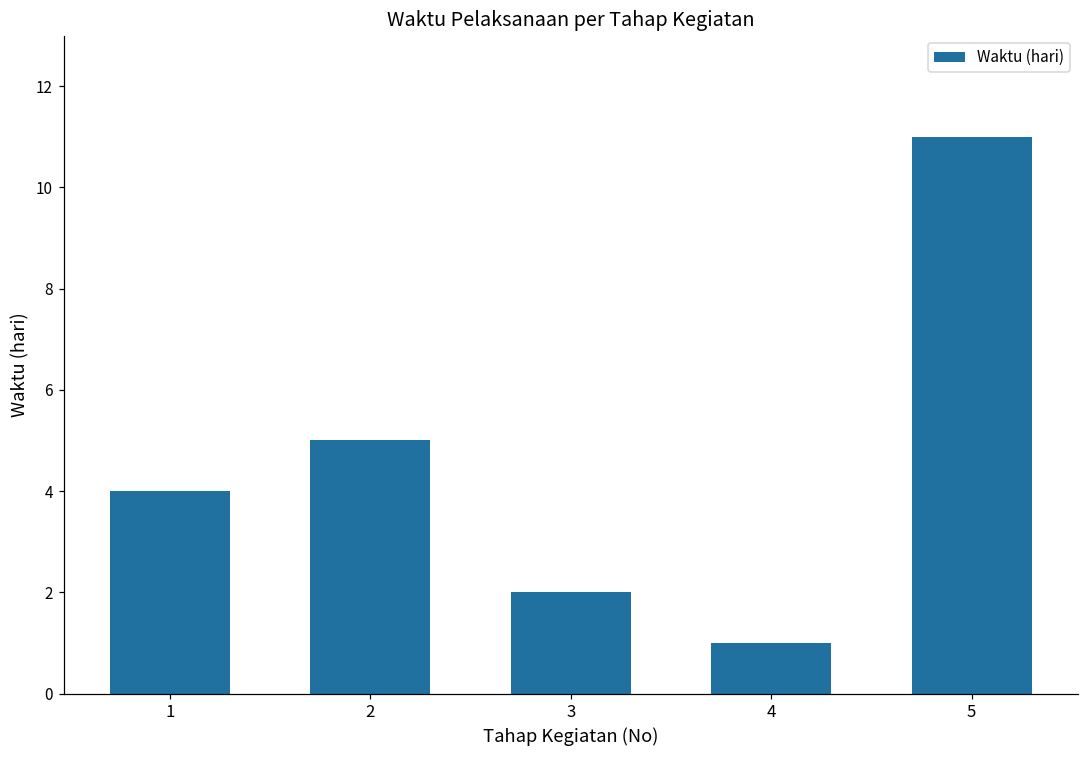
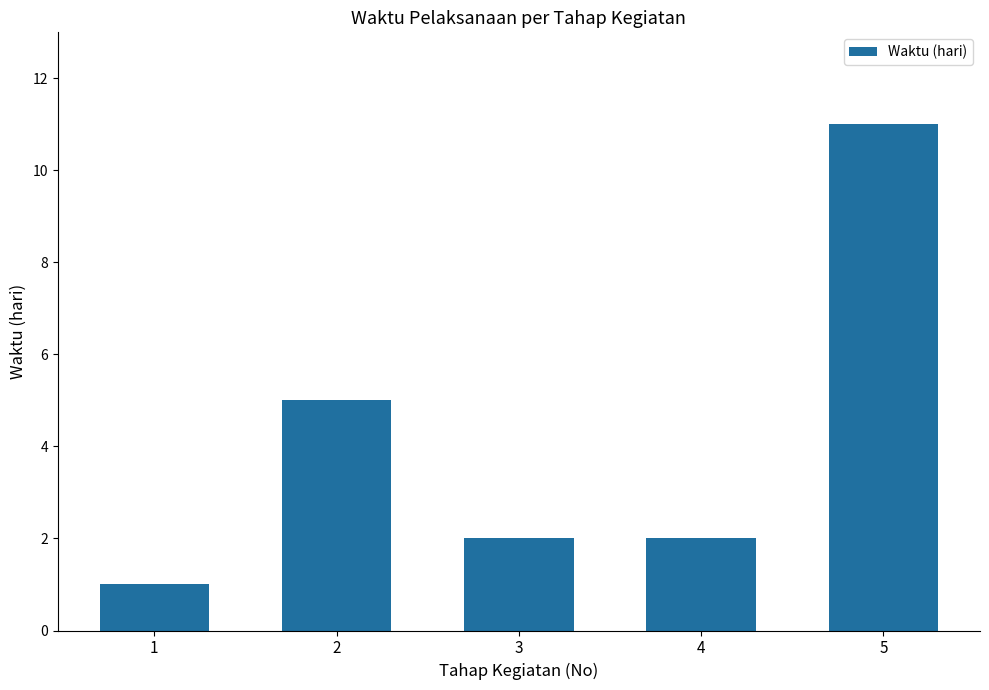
1: 4 -> 1
4: 1 -> 2
